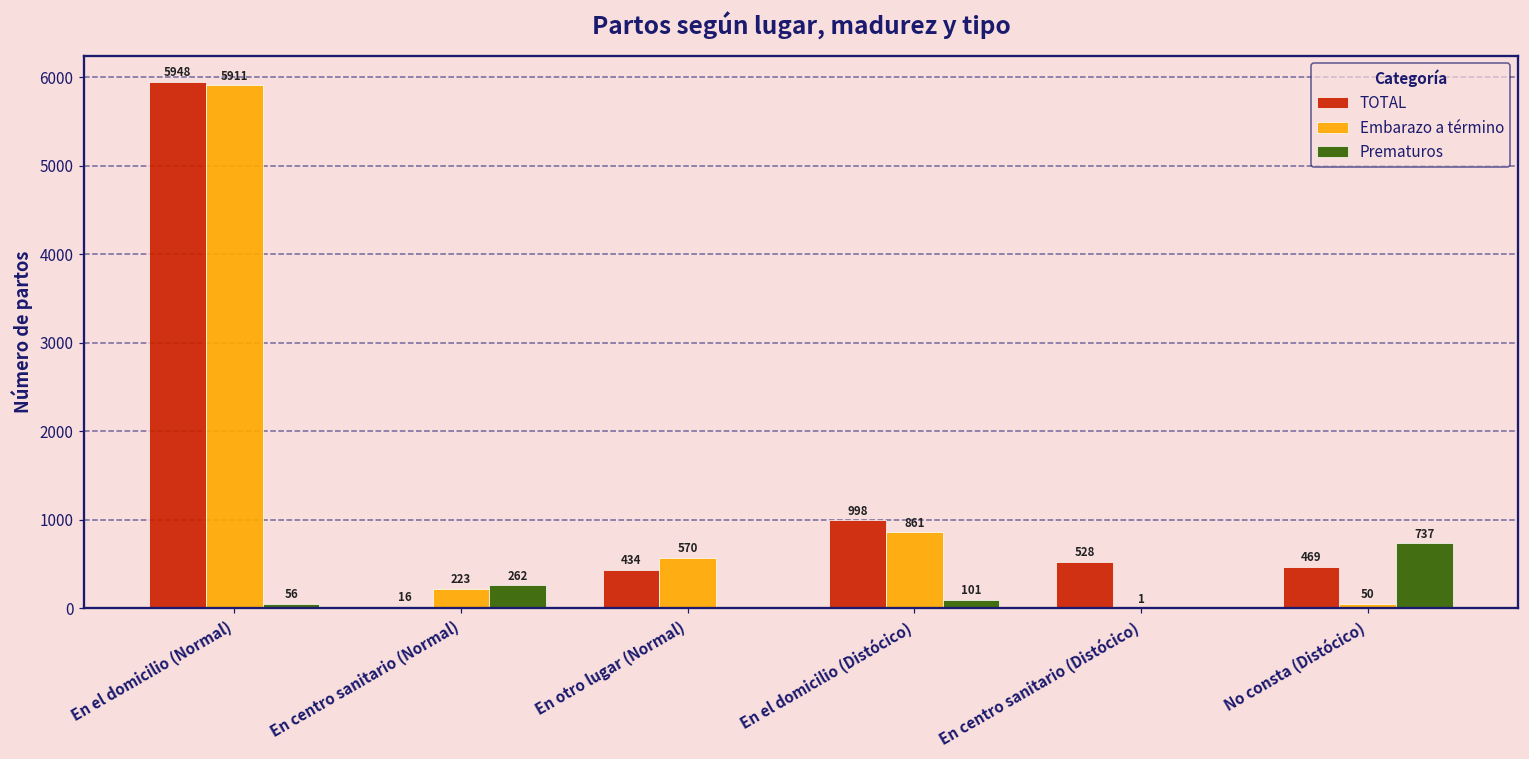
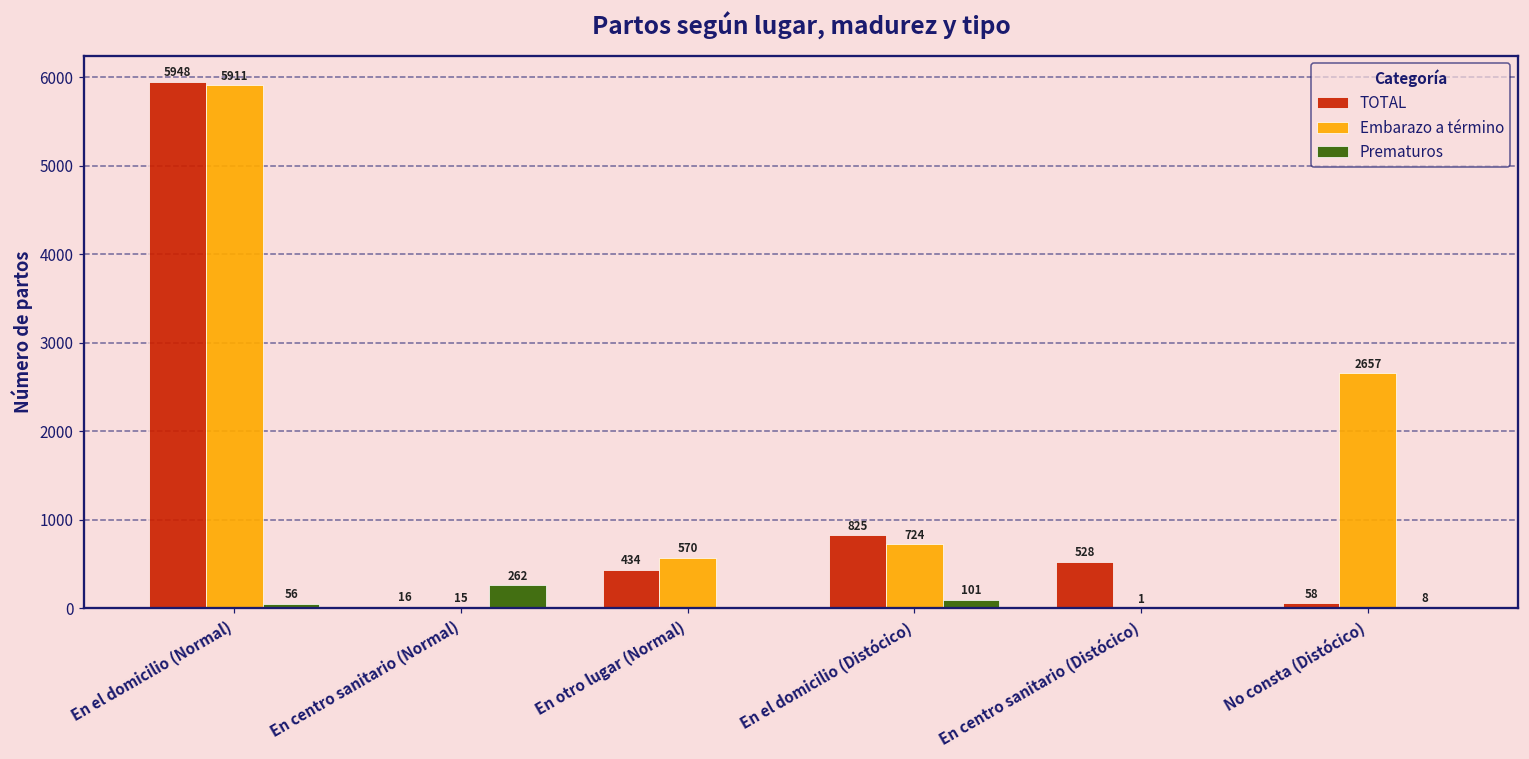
Embarazo a término, En centro sanitario (Normal): 223 -> 15
TOTAL, En el domicilio (Distócico): 998 -> 825
Embarazo a término, En el domicilio (Distócico): 861 -> 724
TOTAL, No consta (Distócico): 469 -> 58
Embarazo a término, No consta (Distócico): 50 -> 2657
Prematuros, No consta (Distócico): 737 -> 8
